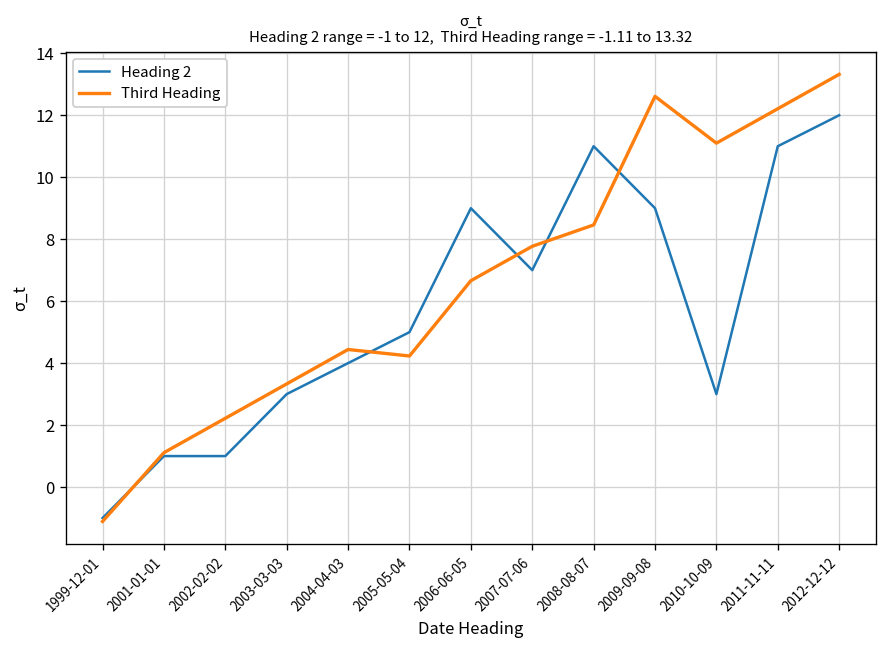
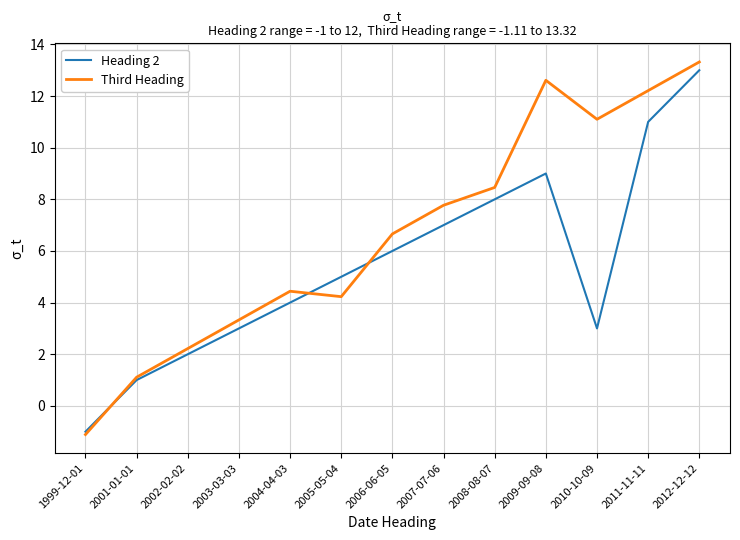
Heading 2, 2002-02-02: 1 -> 2
Heading 2, 2006-06-05: 9 -> 6
Heading 2, 2008-08-07: 11 -> 8
Heading 2, 2012-12-12: 12 -> 13
